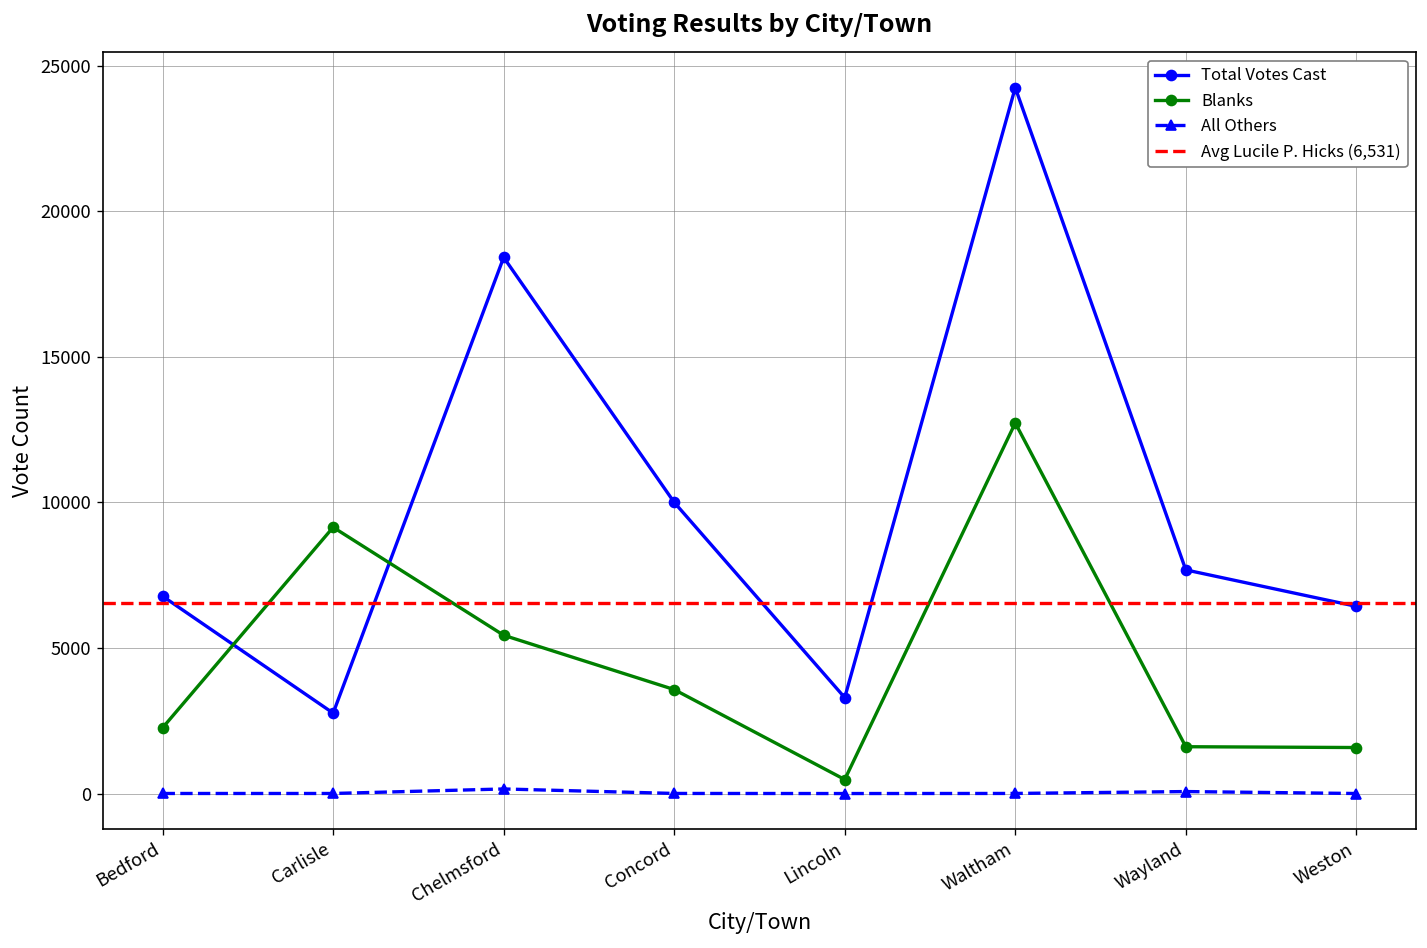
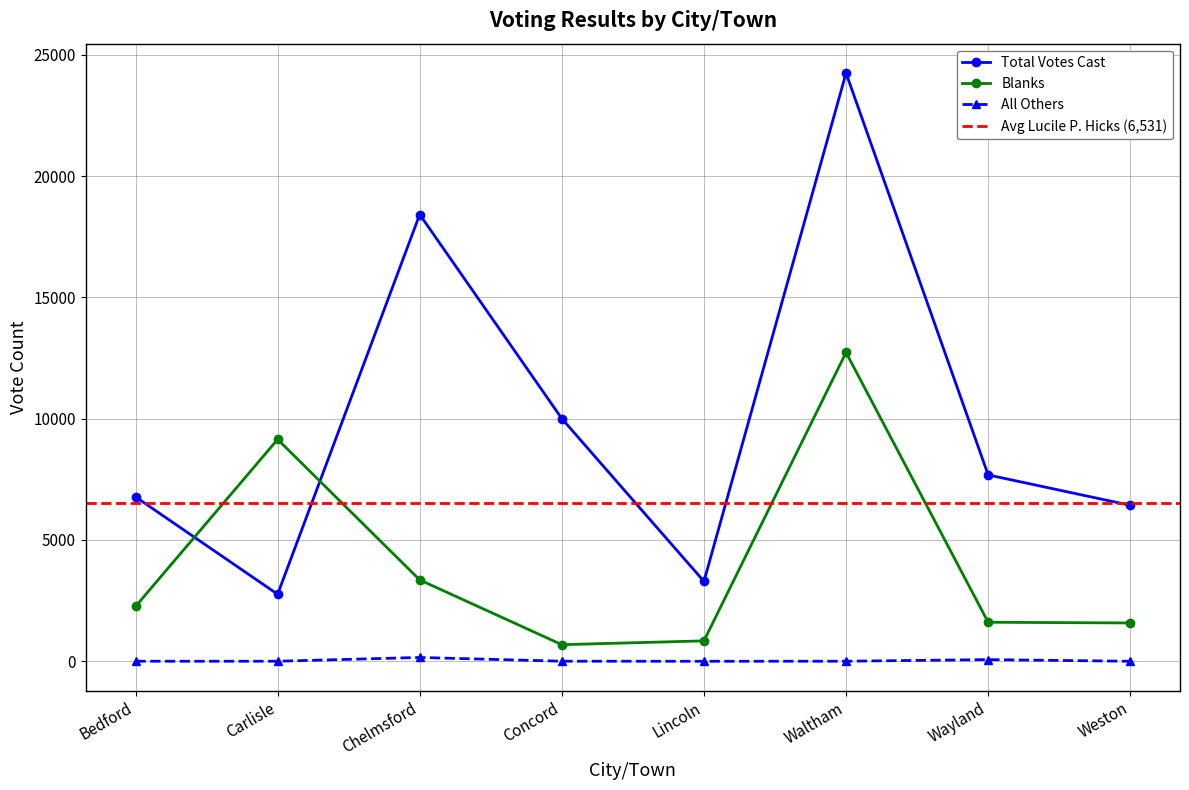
Blanks, Chelmsford: 5400 -> 3400
Blanks, Concord: 3600 -> 700
Blanks, Lincoln: 500 -> 800
